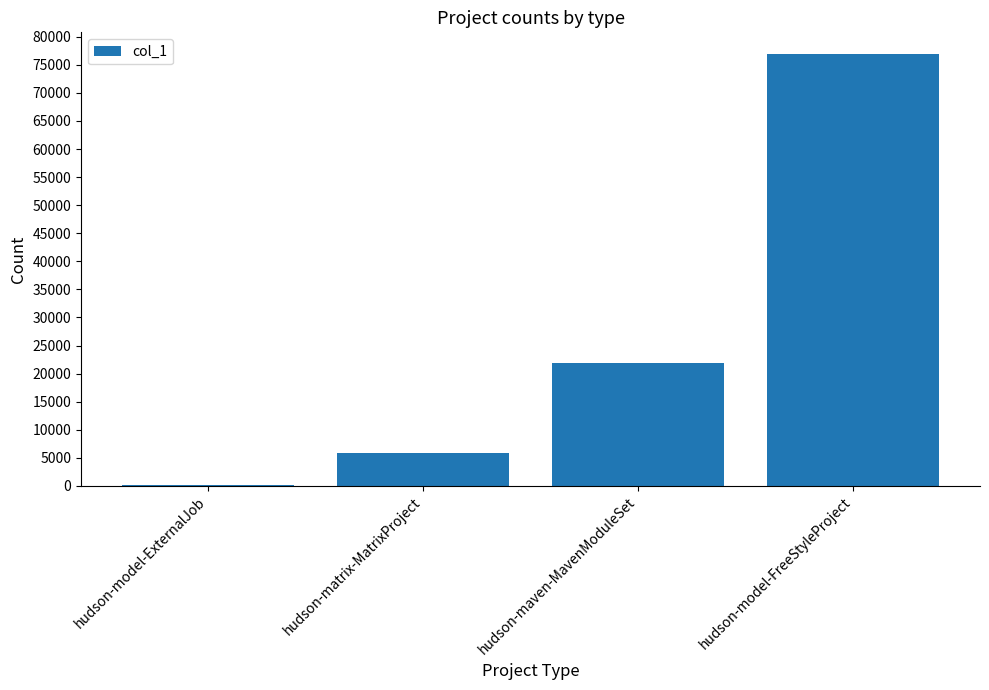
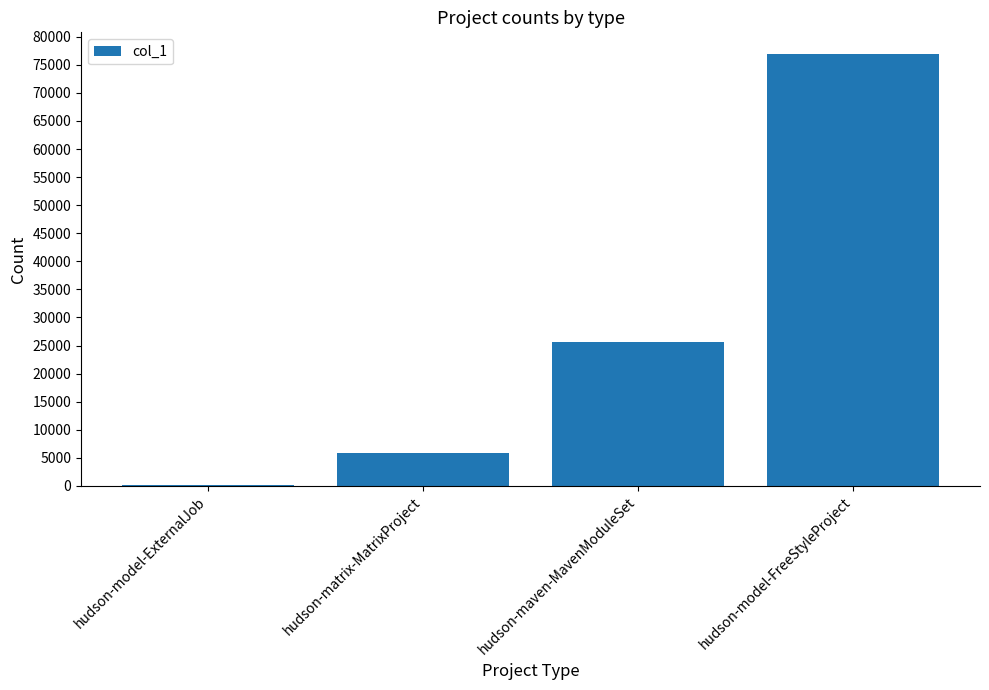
hudson-maven-MavenModuleSet: 22000 -> 26000
